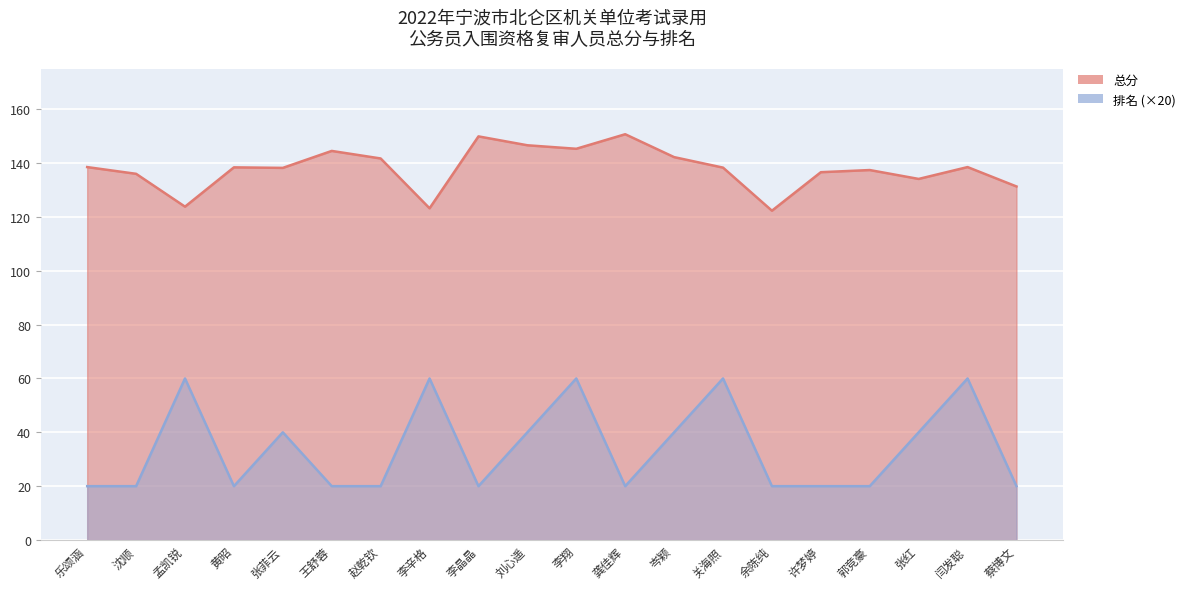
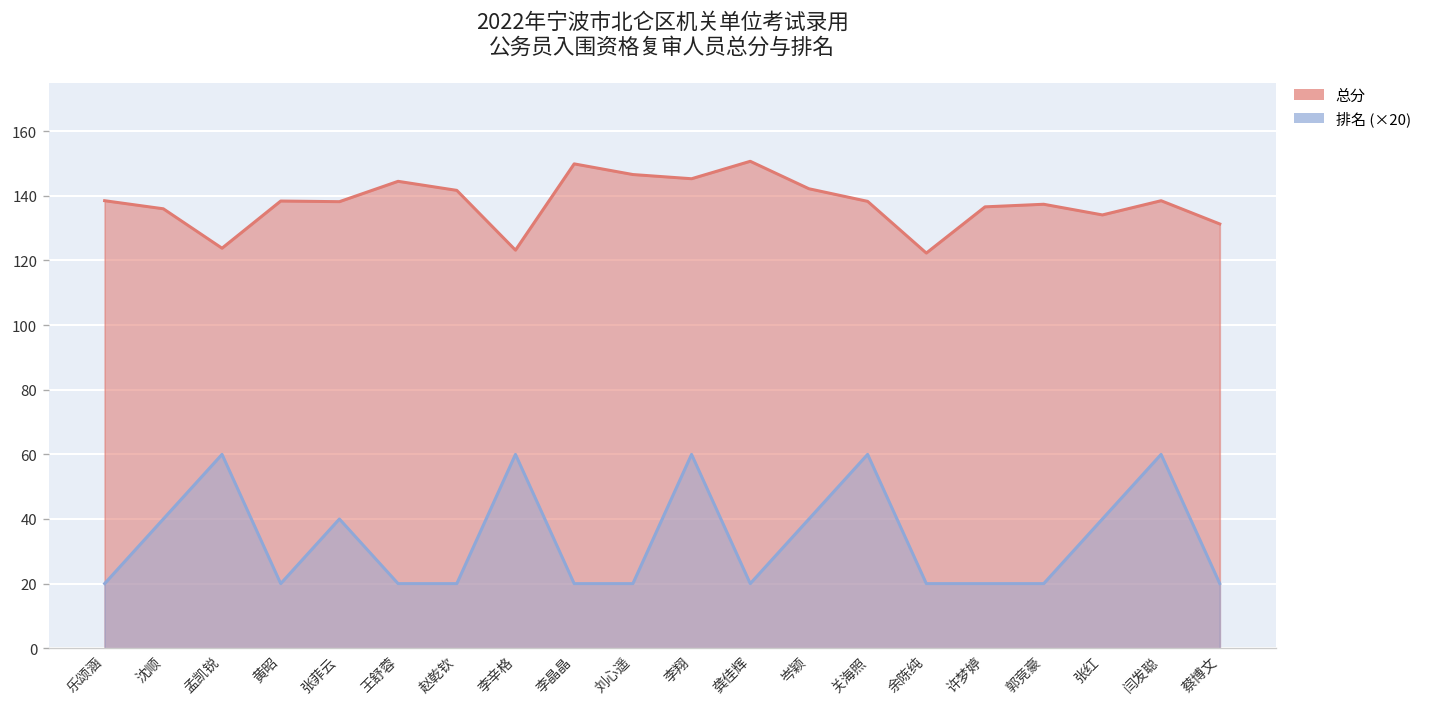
排名 (×20), 沈顺: 20 -> 40
排名 (×20), 刘心遥: 40 -> 20
